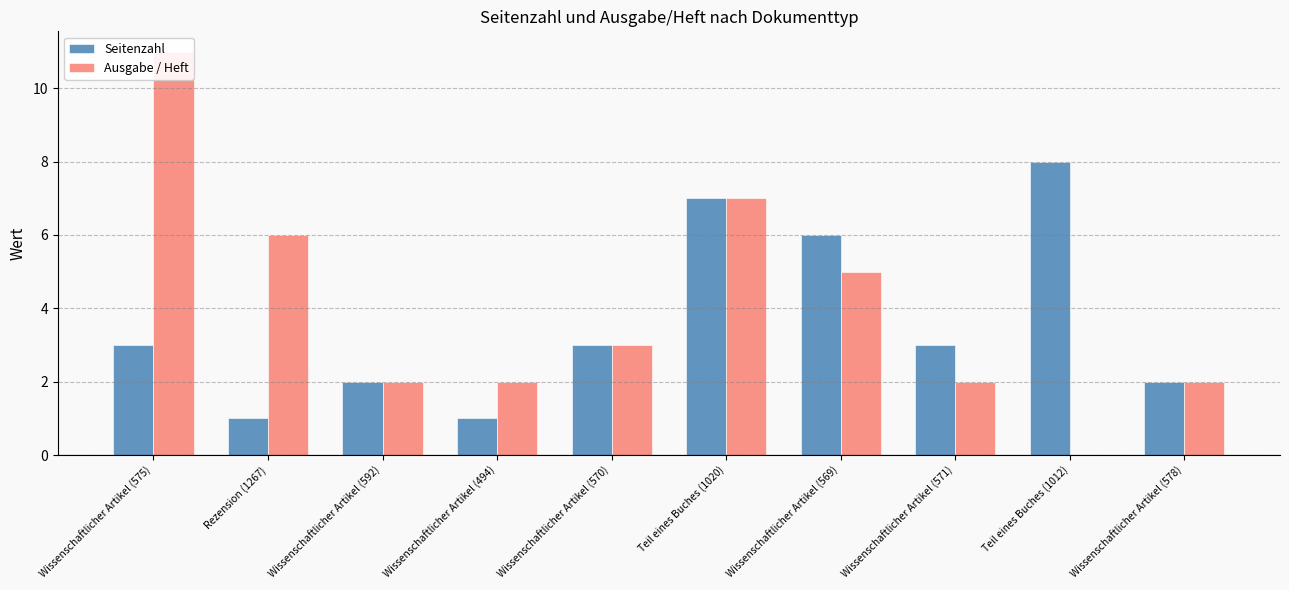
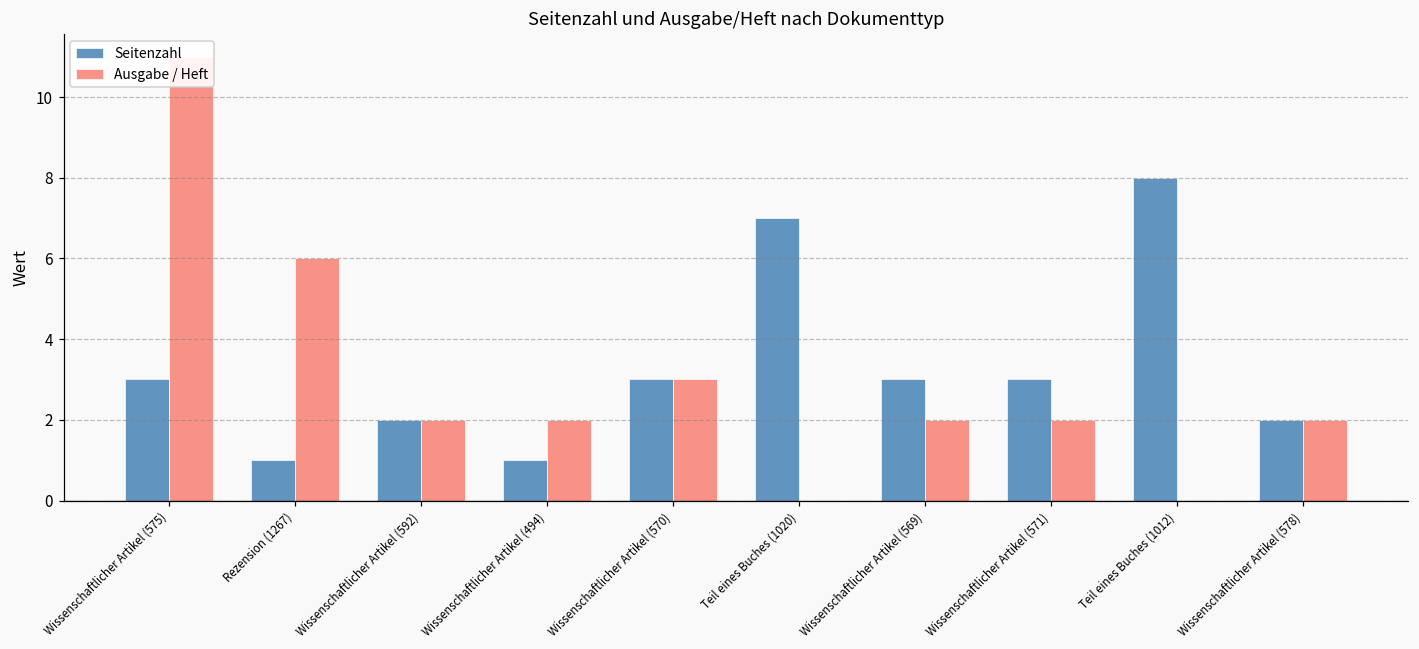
Ausgabe / Heft, Teil eines Buches (1020): 7 -> 0
Seitenzahl, Wissenschaftlicher Artikel (569): 6 -> 3
Ausgabe / Heft, Wissenschaftlicher Artikel (569): 5 -> 2
